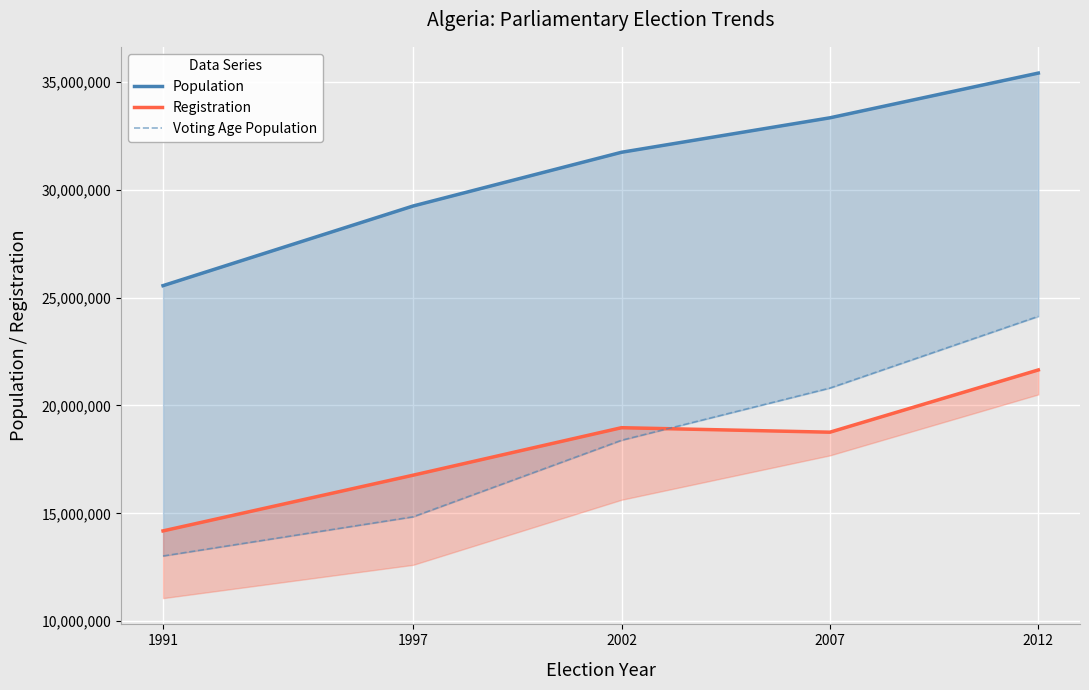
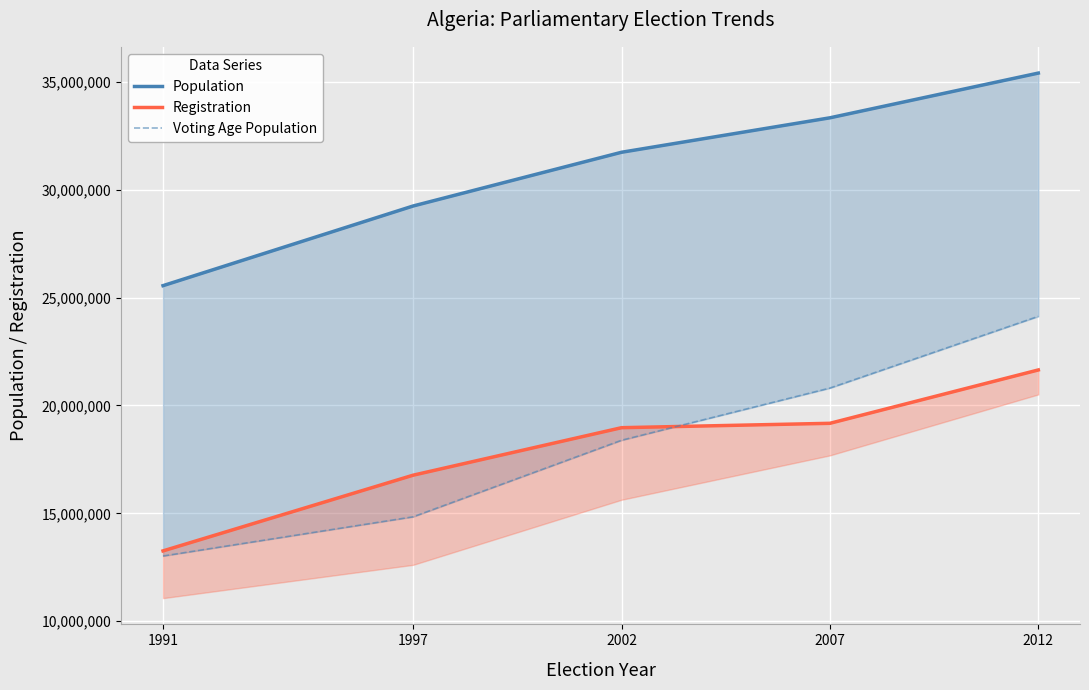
Registration, 1991: 14,200,000 -> 13,300,000
Registration, 2007: 18,800,000 -> 19,200,000
